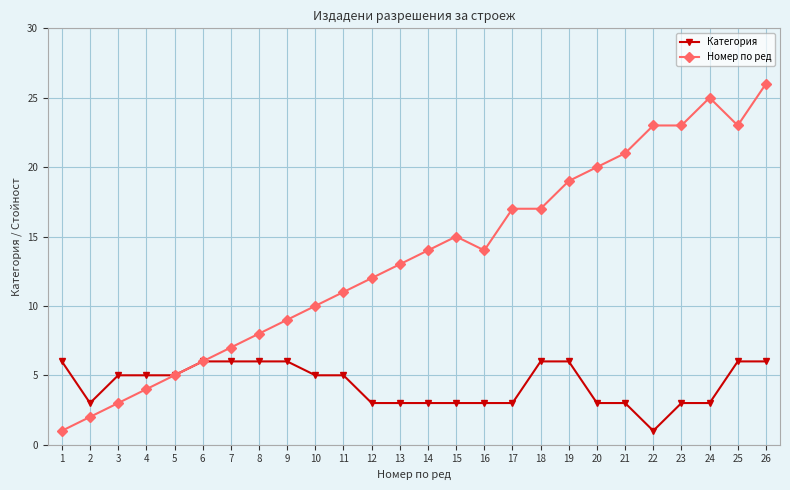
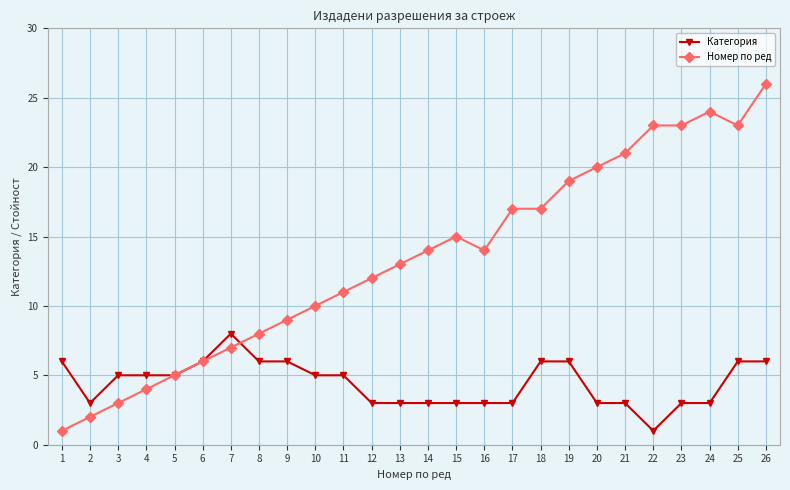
Категория, 7: 6 -> 8
Номер по ред, 24: 25 -> 24
